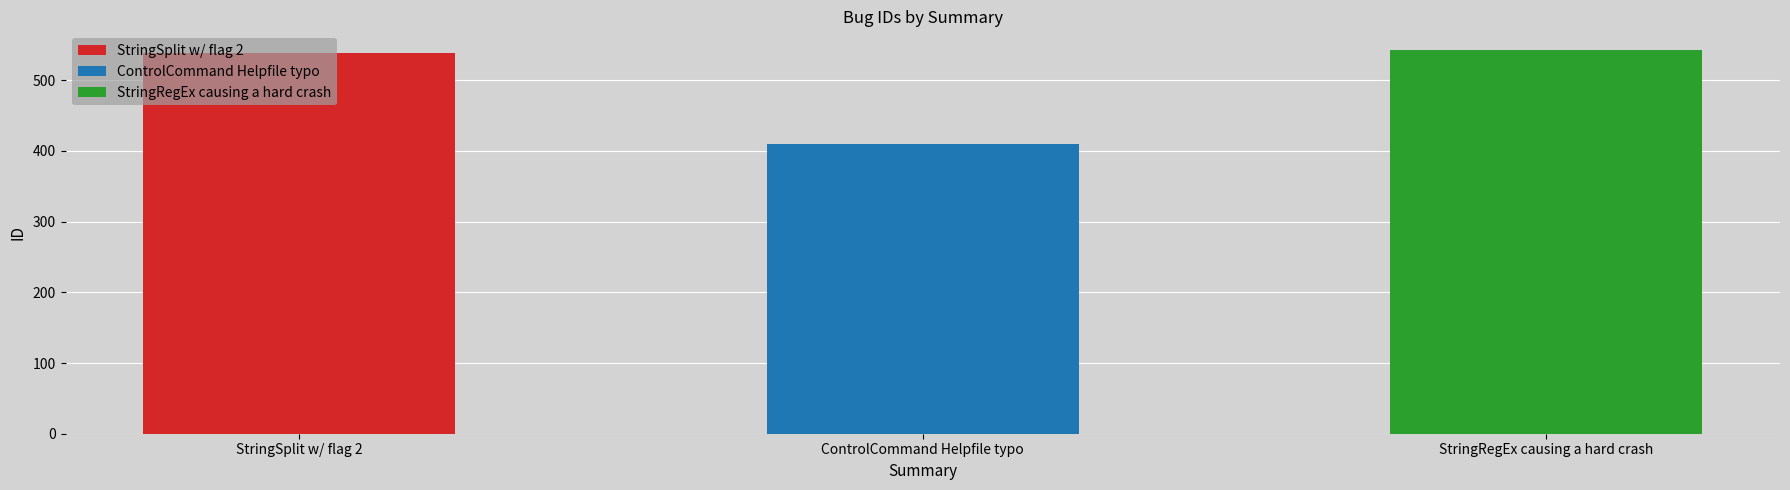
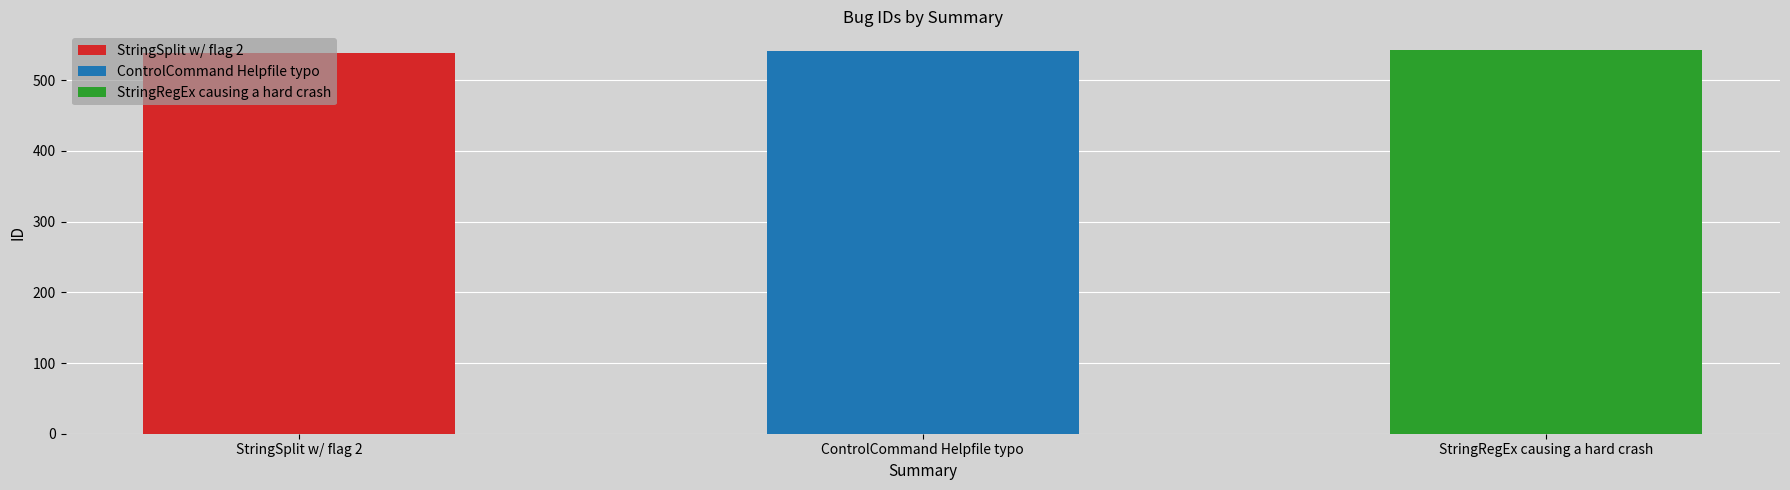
ControlCommand Helpfile typo: 410 -> 540
